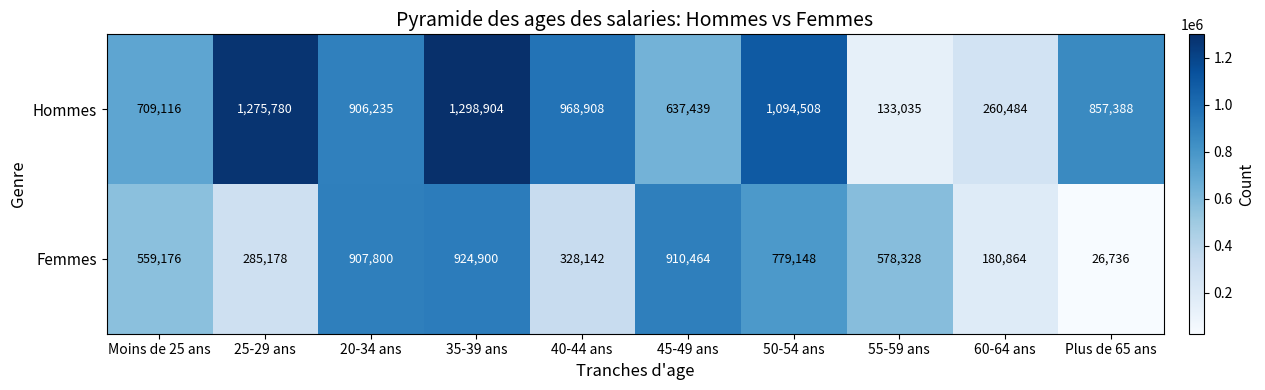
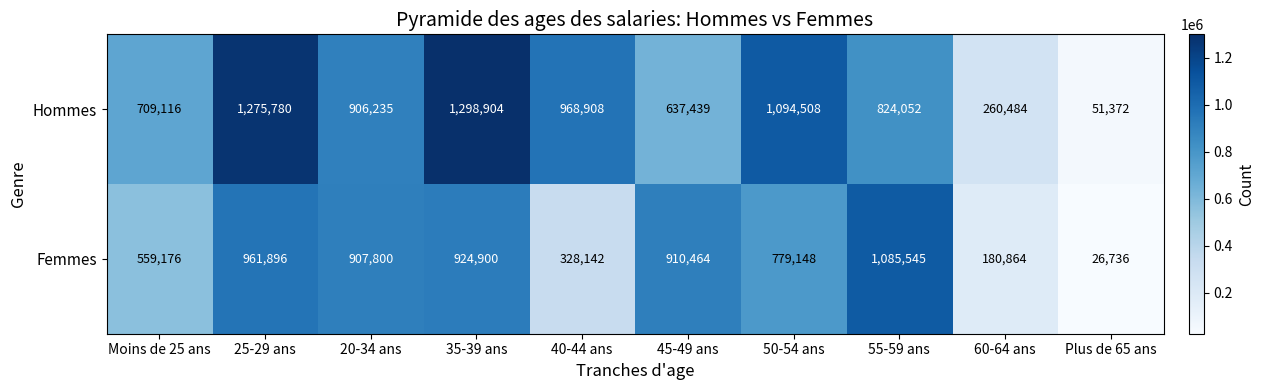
Hommes, 55-59 ans: 133,035 -> 824,052
Hommes, Plus de 65 ans: 857,388 -> 51,372
Femmes, 25-29 ans: 285,178 -> 961,896
Femmes, 55-59 ans: 578,328 -> 1,085,545
